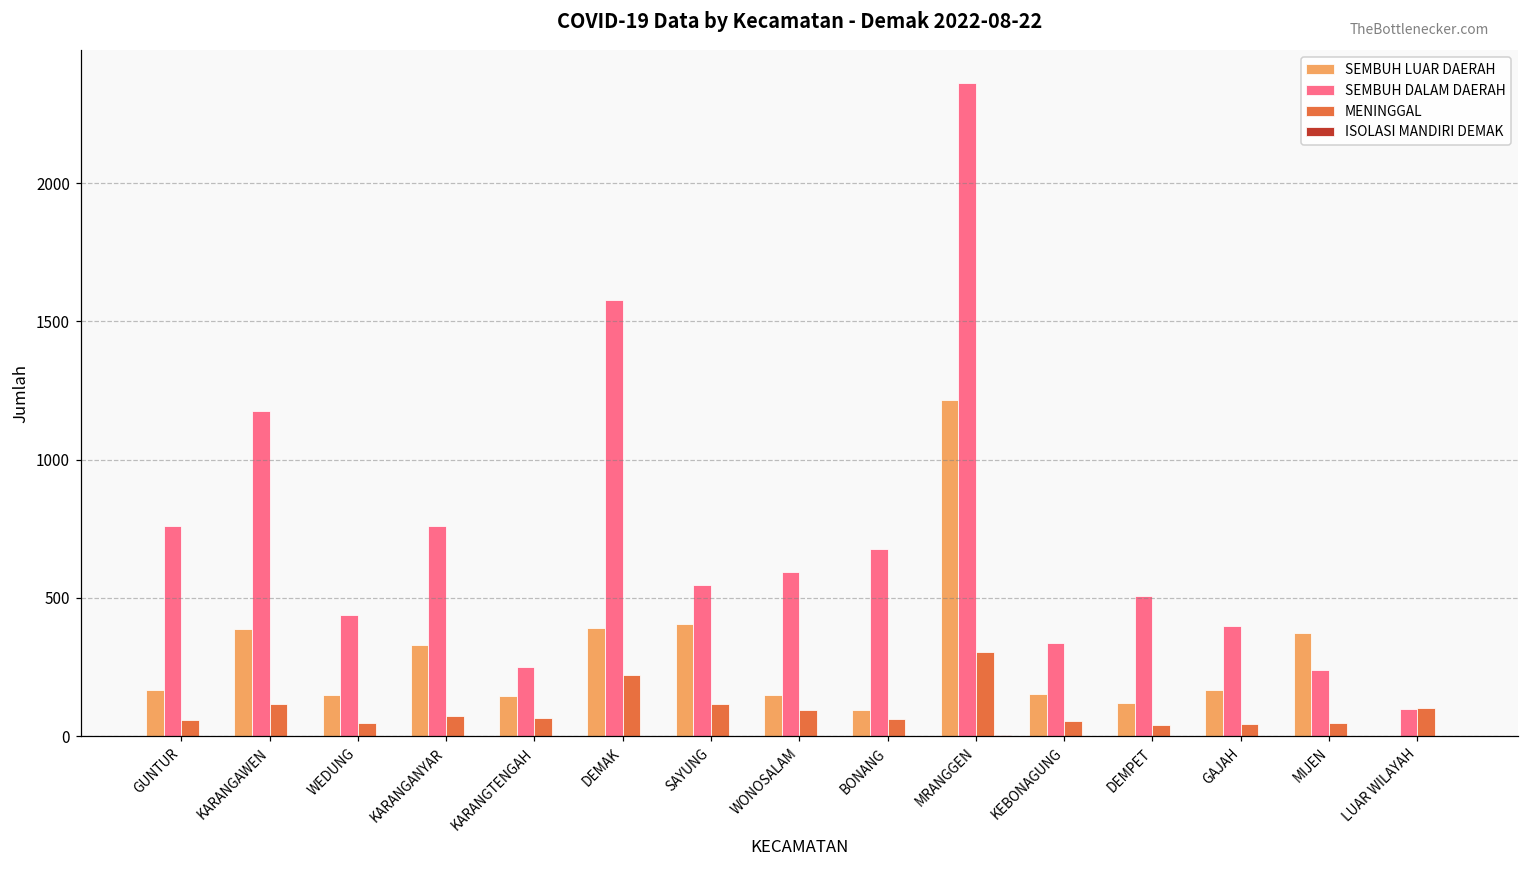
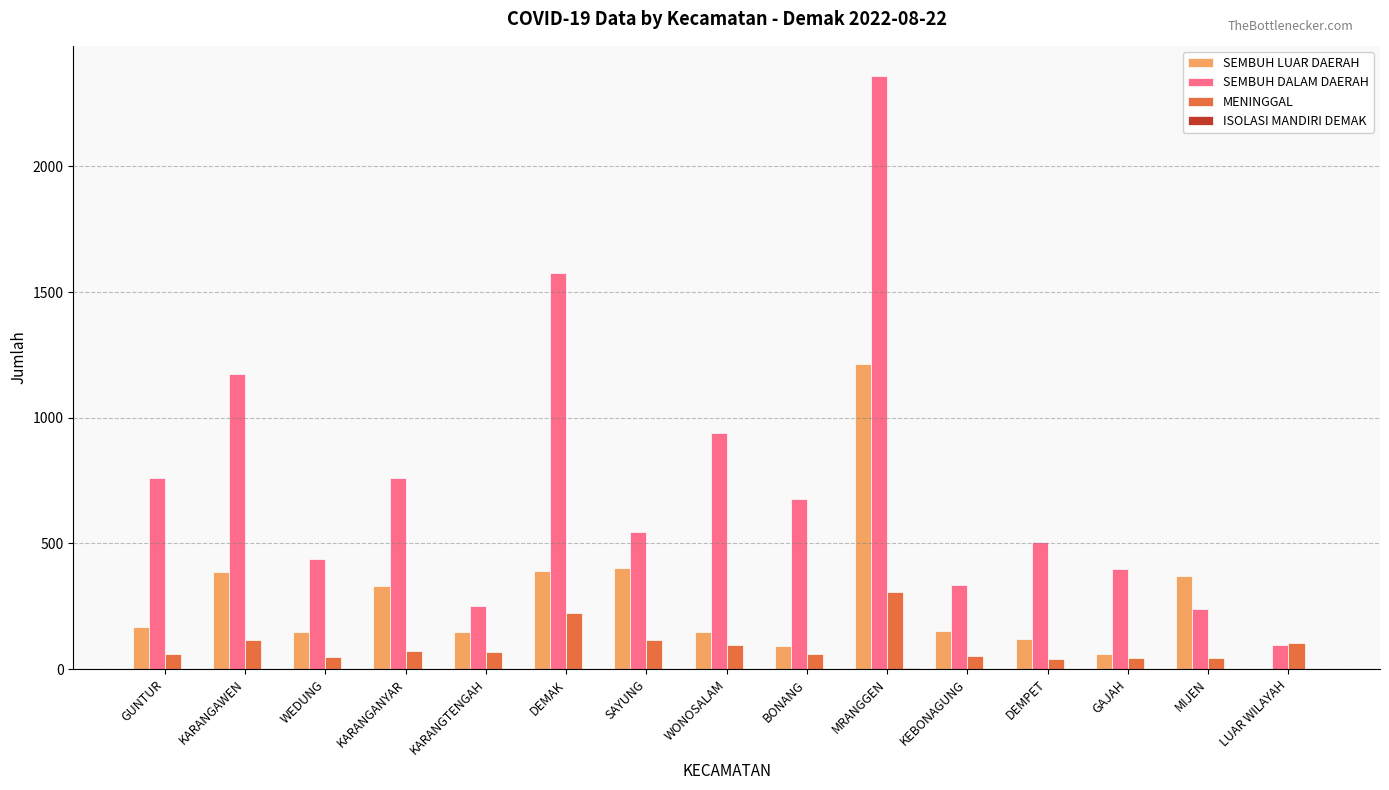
SEMBUH DALAM DAERAH, WONOSALAM: 590 -> 940
SEMBUH LUAR DAERAH, GAJAH: 170 -> 60
